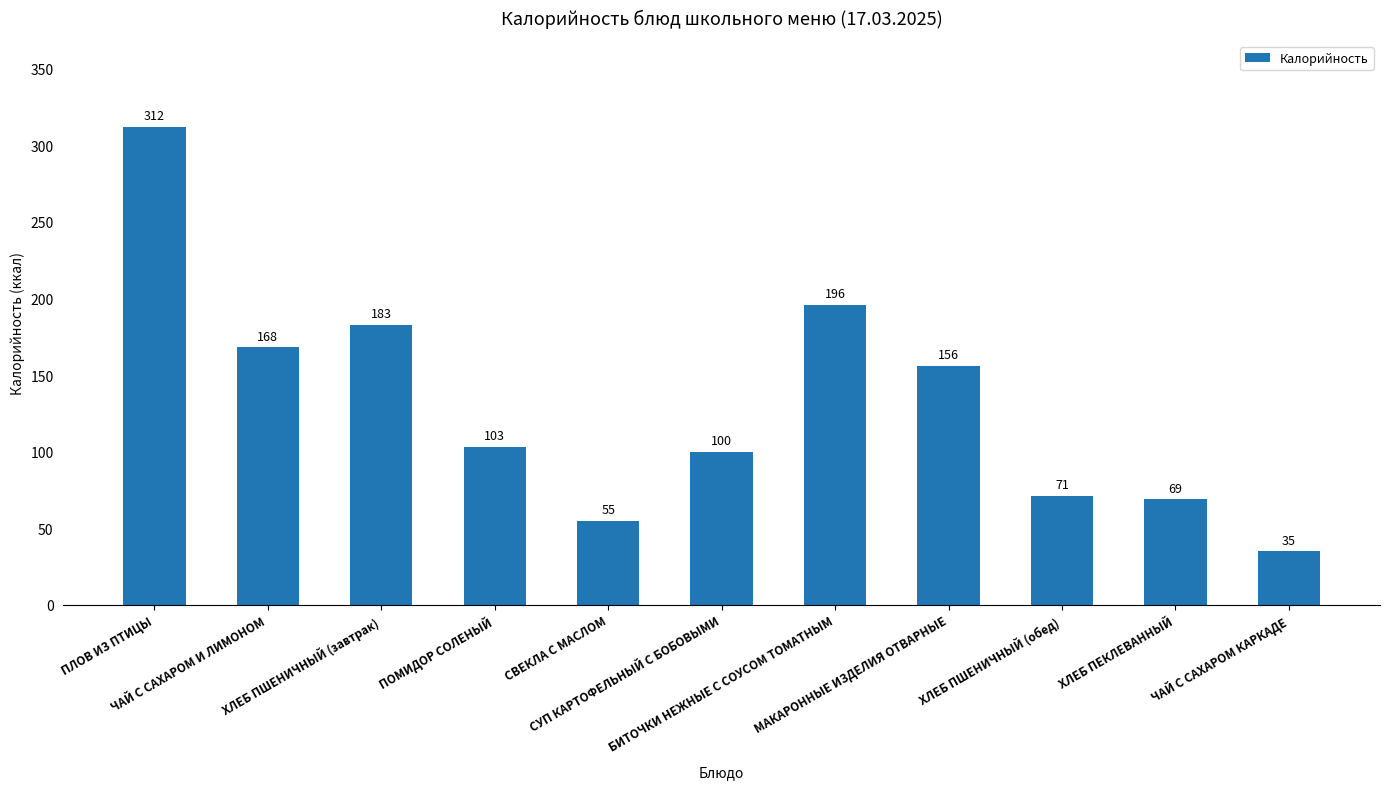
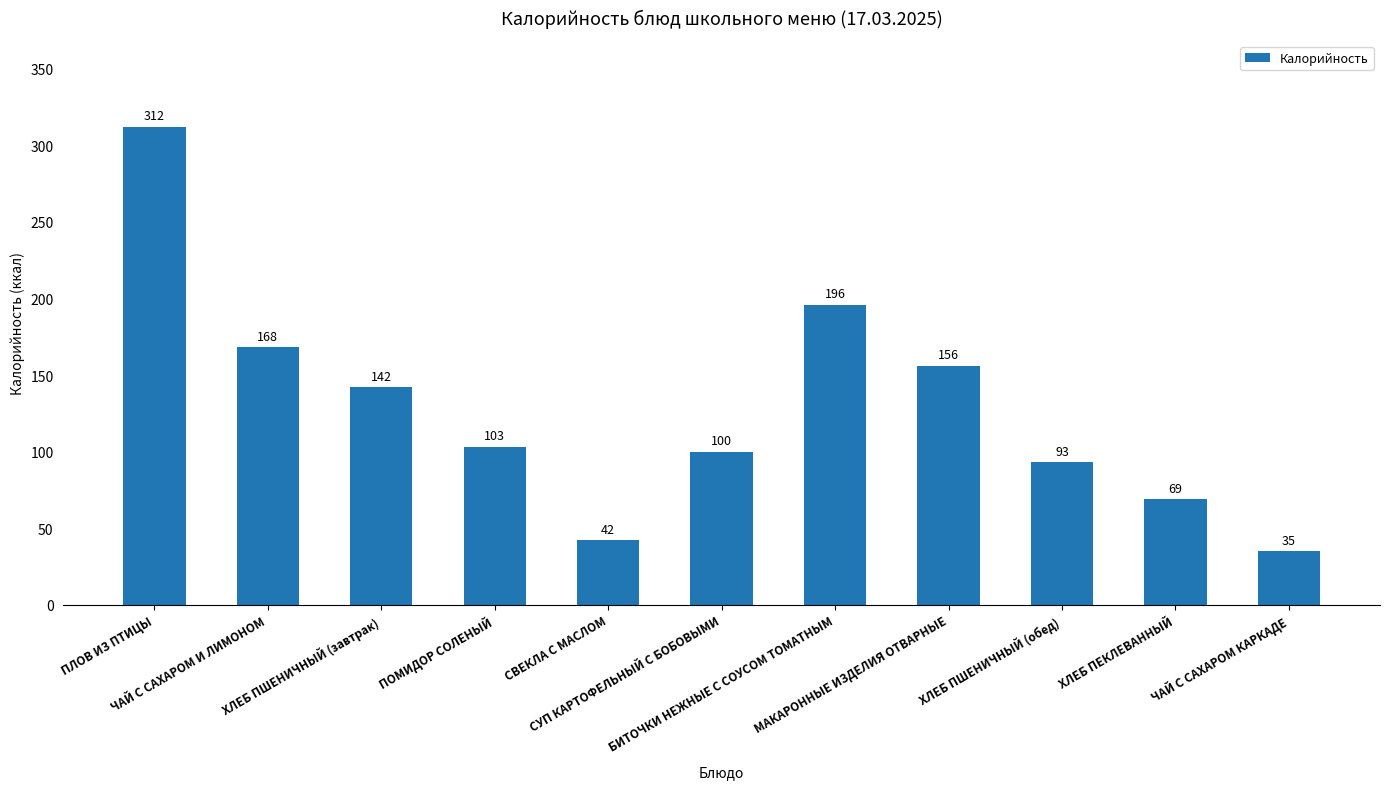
ХЛЕБ ПШЕНИЧНЫЙ (завтрак): 183 -> 142
СВЕКЛА С МАСЛОМ: 55 -> 42
ХЛЕБ ПШЕНИЧНЫЙ (обед): 71 -> 93
